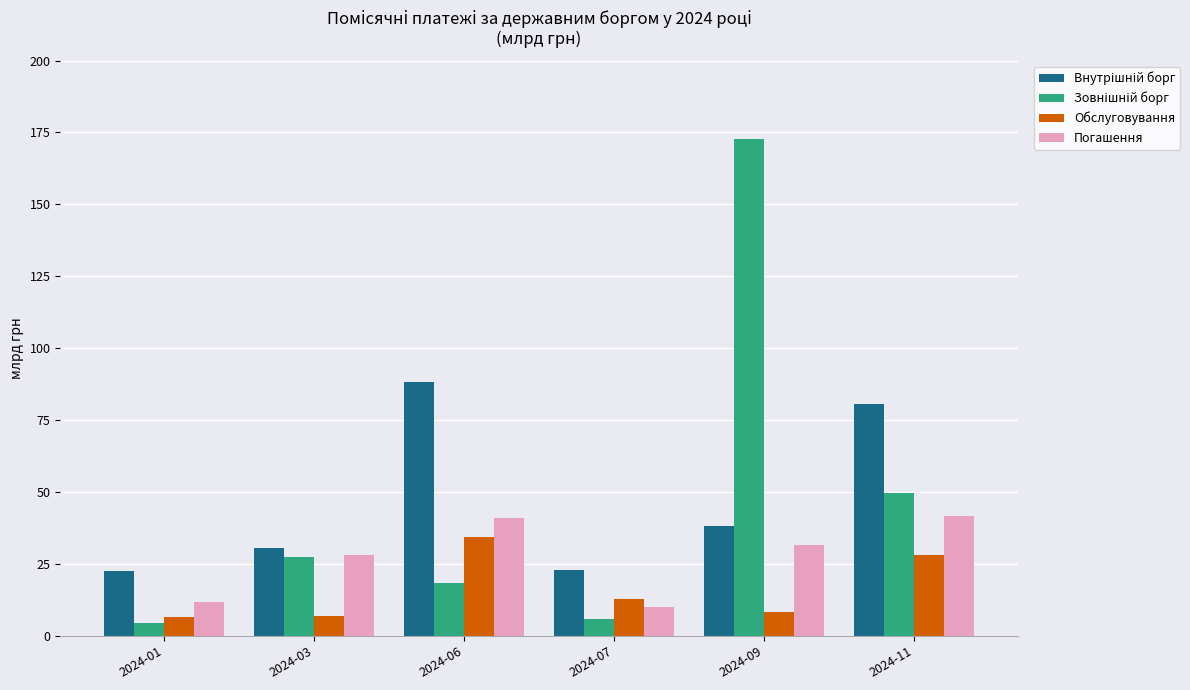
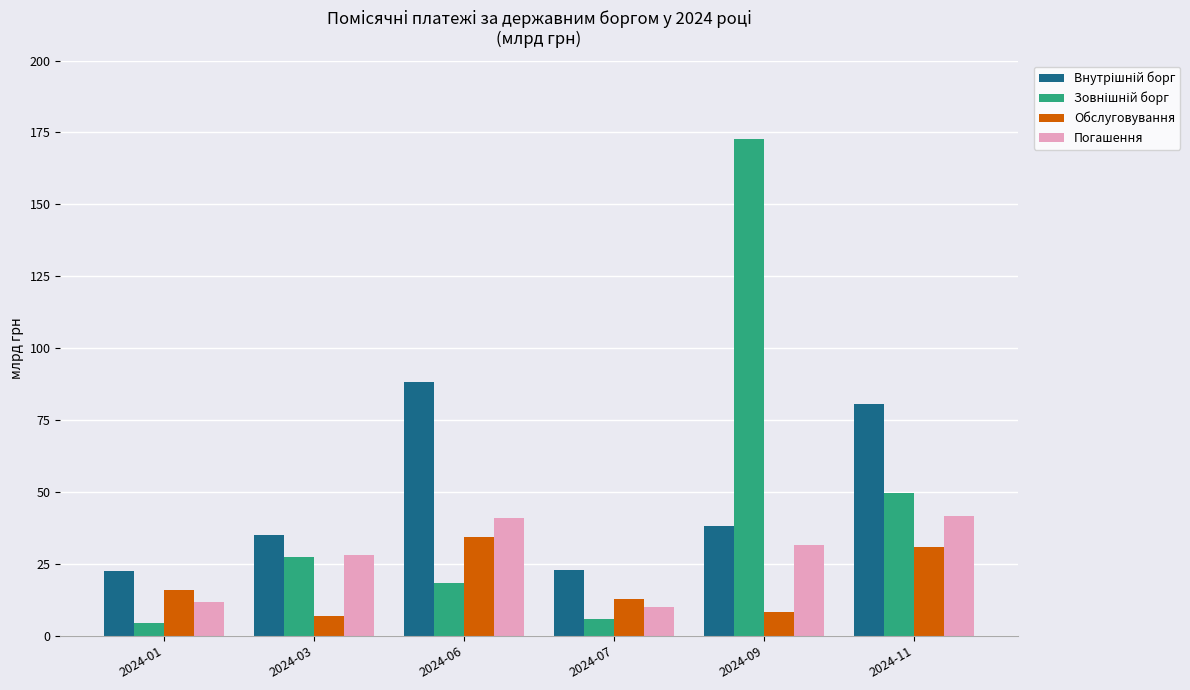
Обслуговування, 2024-01: 7 -> 16
Внутрішній борг, 2024-03: 31 -> 35
Обслуговування, 2024-11: 28 -> 31
